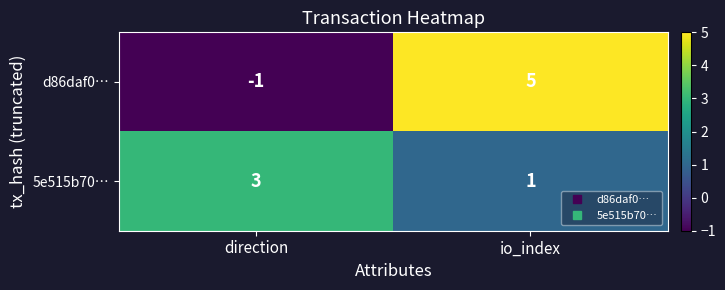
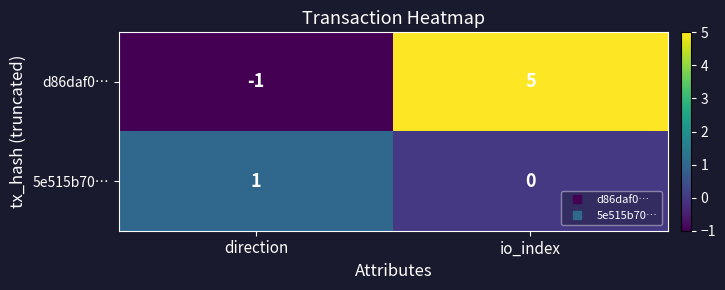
5e515b70…, direction: 3 -> 1
5e515b70…, io_index: 1 -> 0
